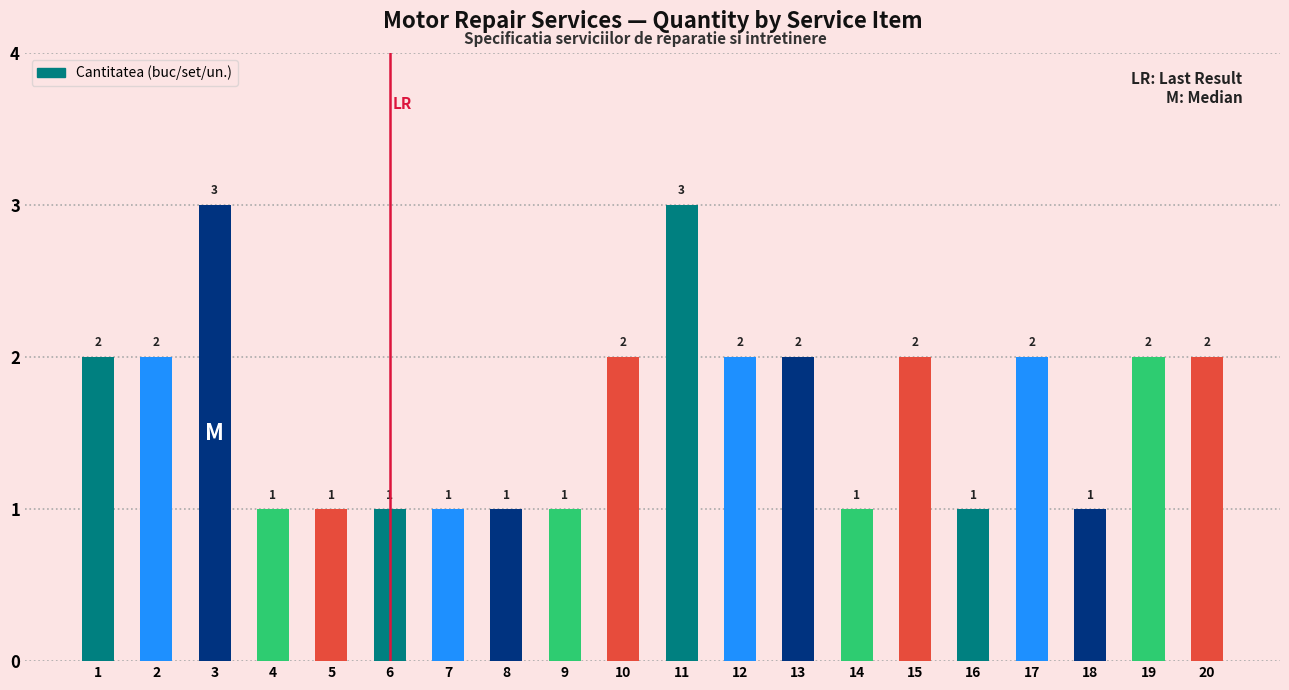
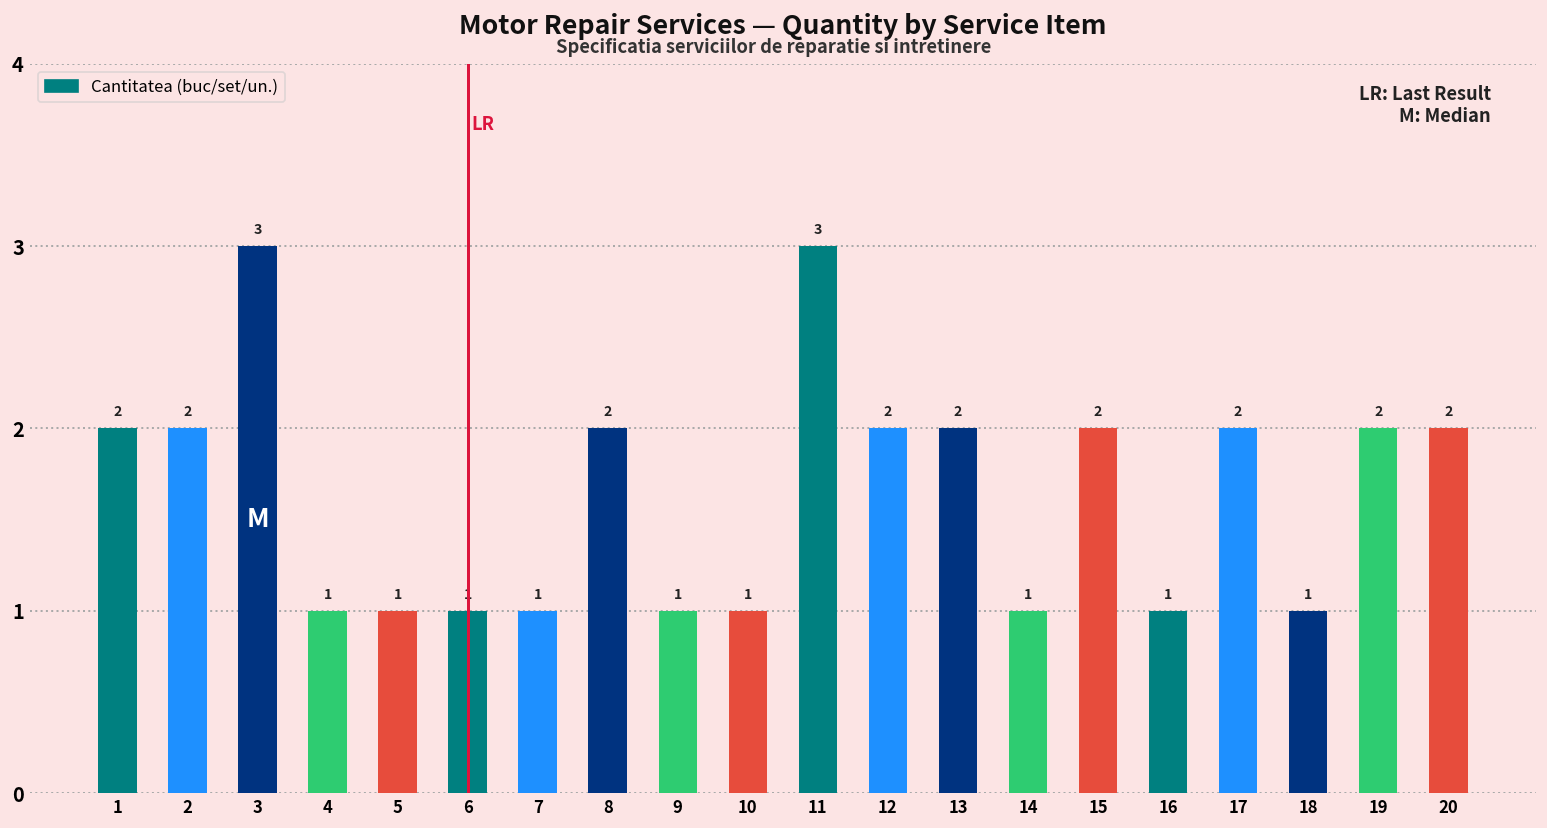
8: 1 -> 2
10: 2 -> 1
